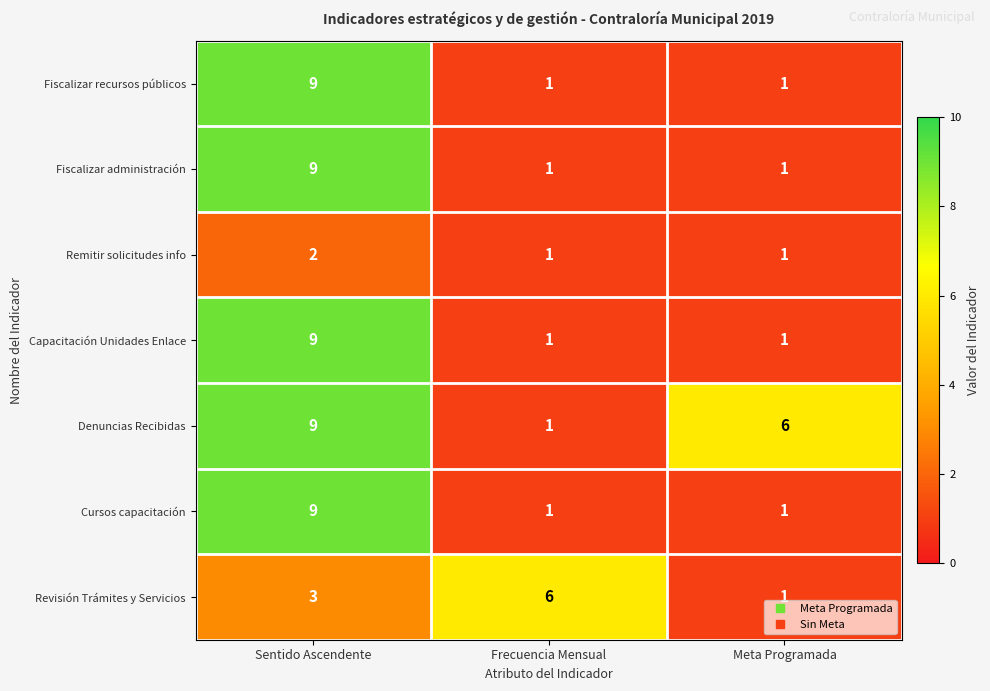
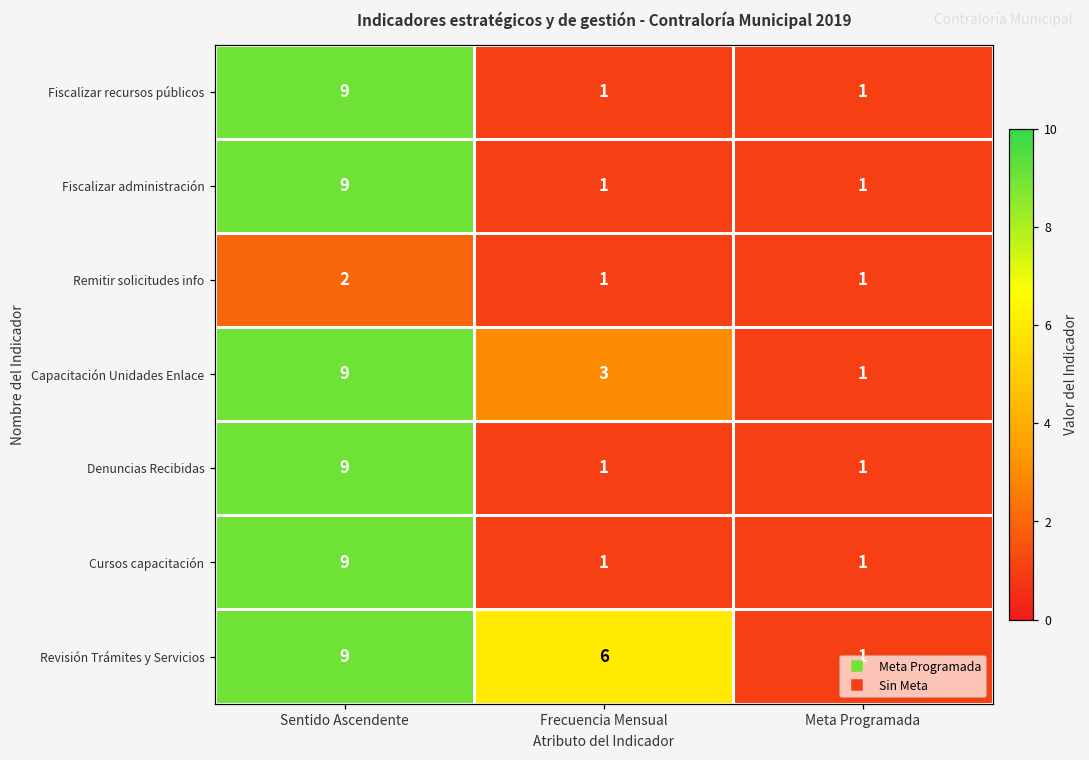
Capacitación Unidades Enlace, Frecuencia Mensual: 1 -> 3
Denuncias Recibidas, Meta Programada: 6 -> 1
Revisión Trámites y Servicios, Sentido Ascendente: 3 -> 9
